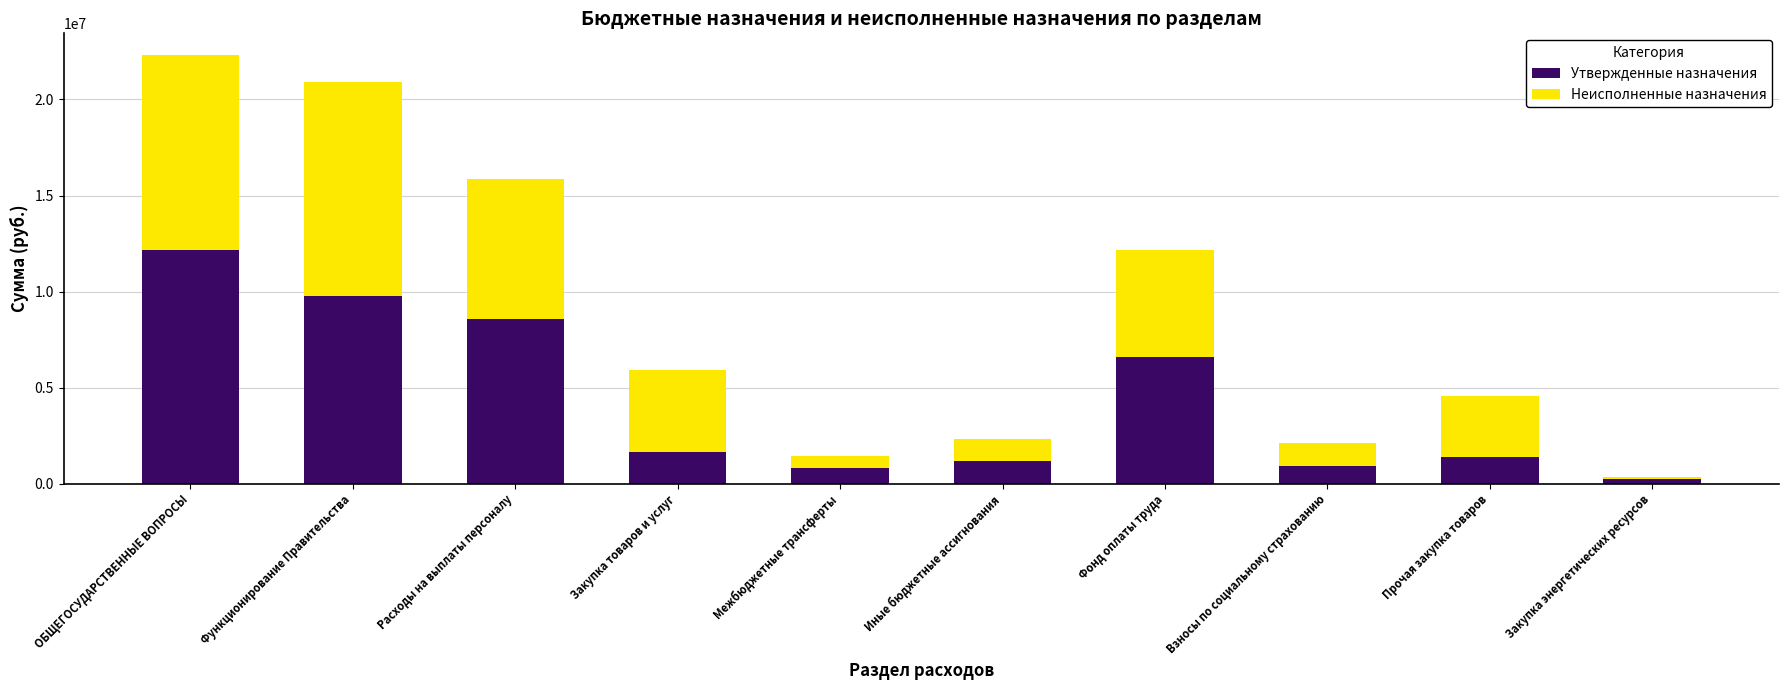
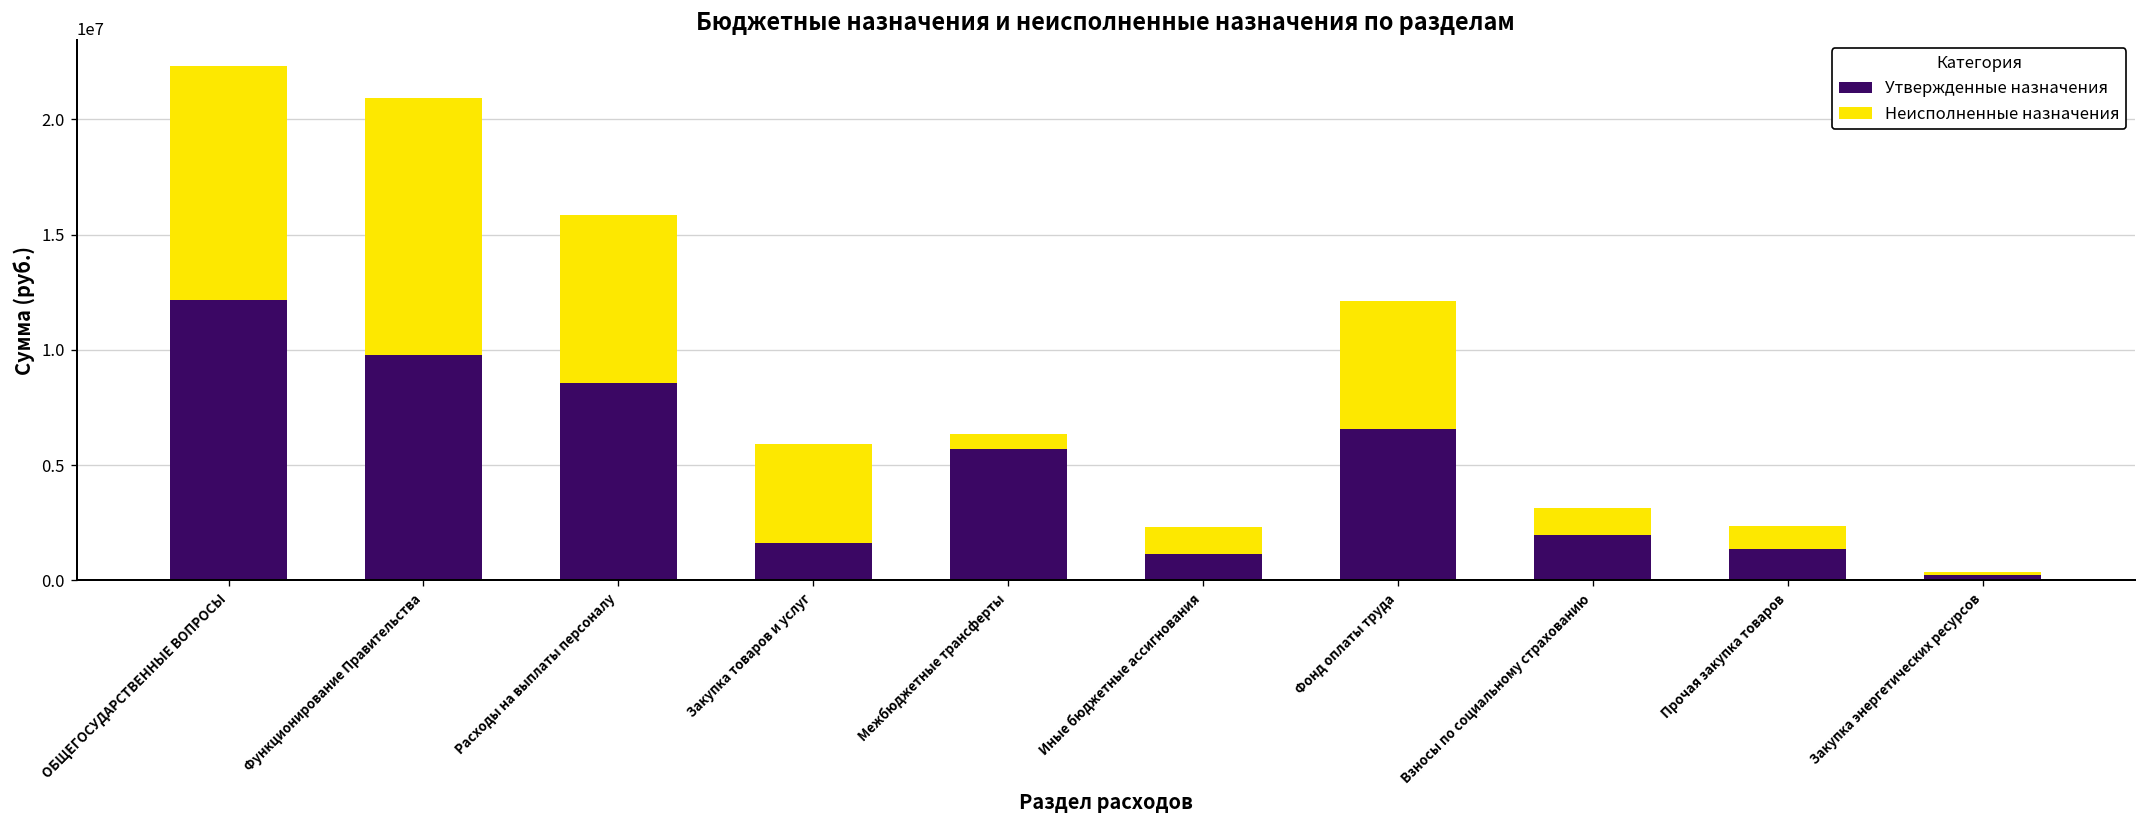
Утвержденные назначения, Межбюджетные трансферты: 800000 -> 5700000
Утвержденные назначения, Взносы по социальному страхованию: 900000 -> 2000000
Неисполненные назначения, Прочая закупка товаров: 3200000 -> 1000000
